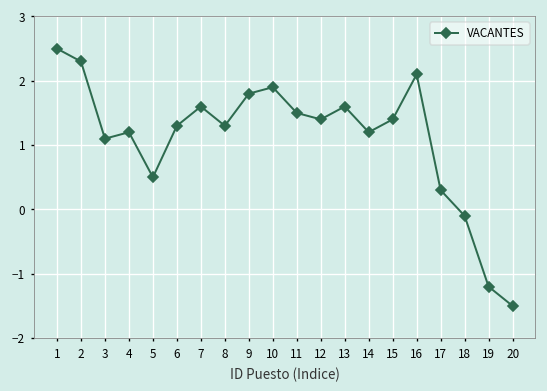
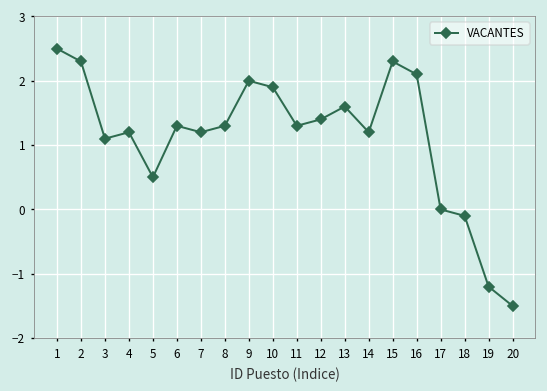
7: 1.6 -> 1.2
9: 1.8 -> 2.0
11: 1.5 -> 1.3
15: 1.4 -> 2.3
17: 0.3 -> 0.0
